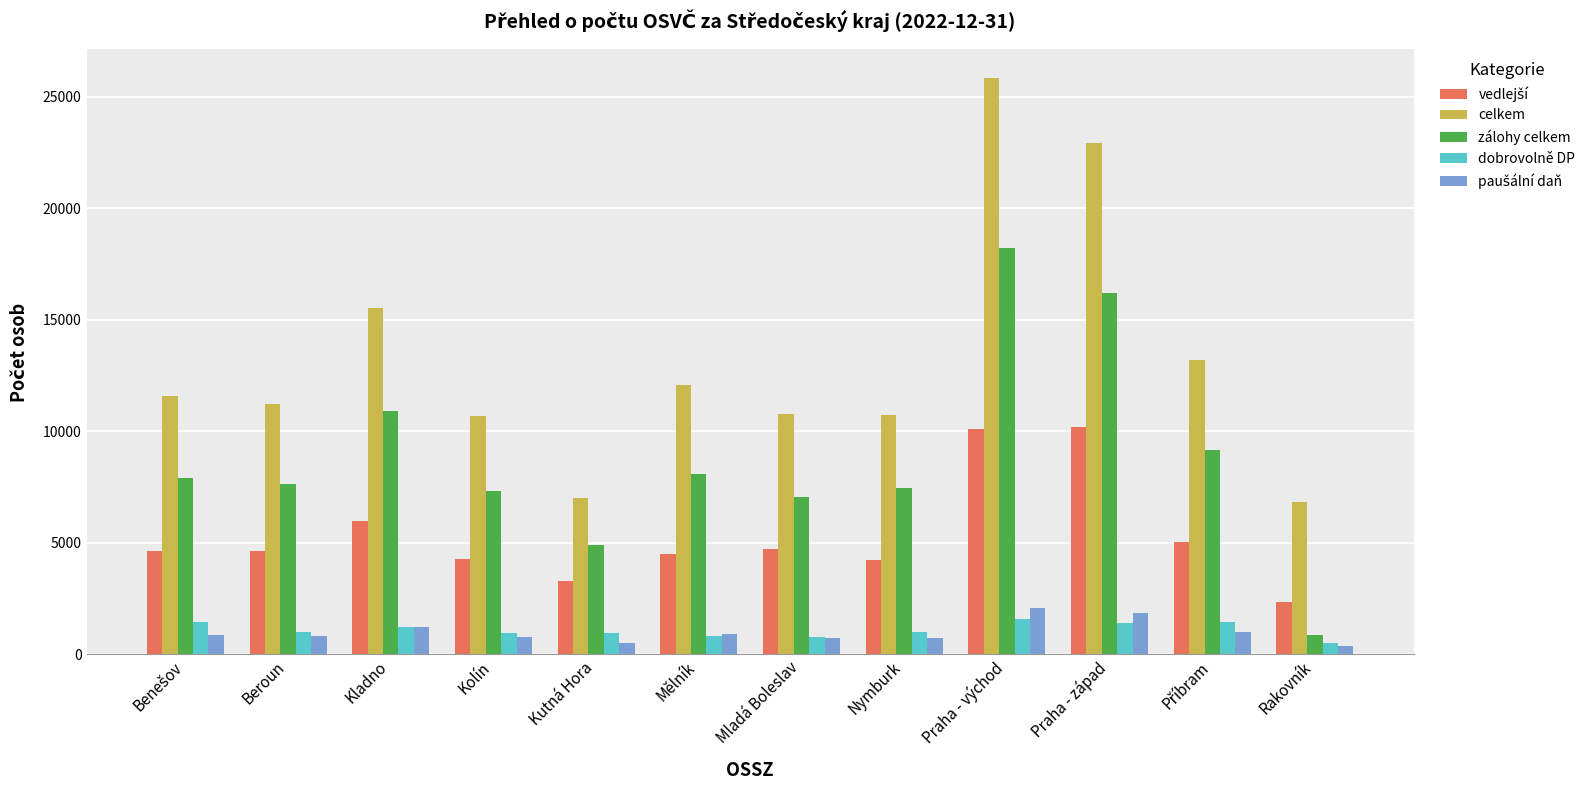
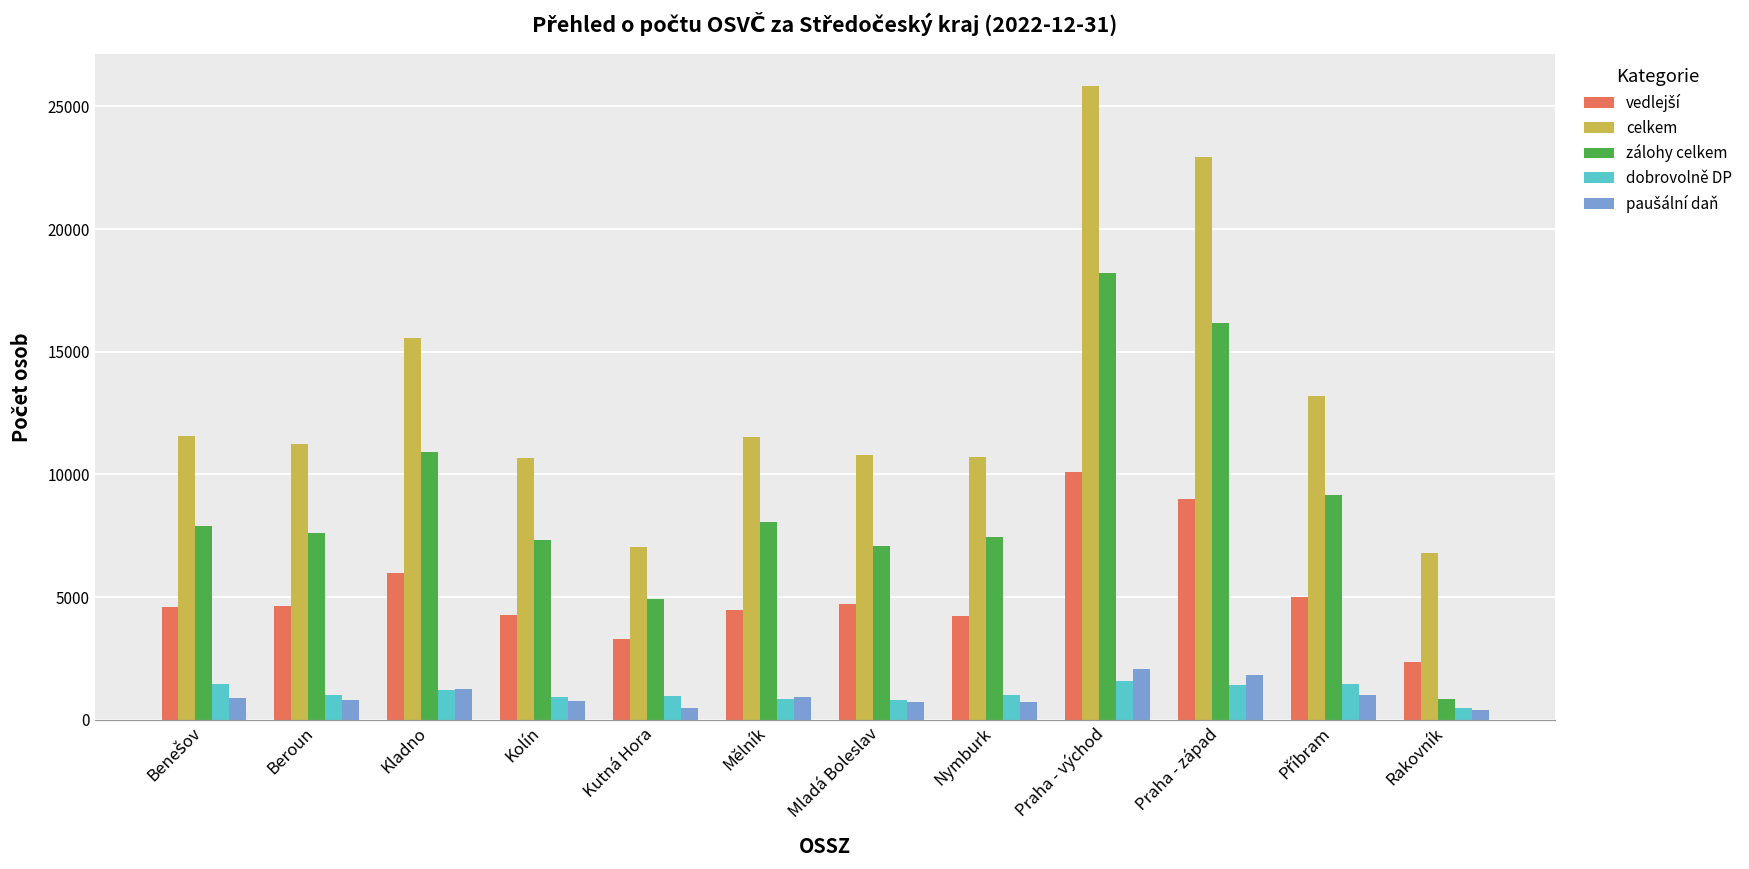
celkem, Mělník: 12100 -> 11500
vedlejší, Praha - západ: 10200 -> 9000
